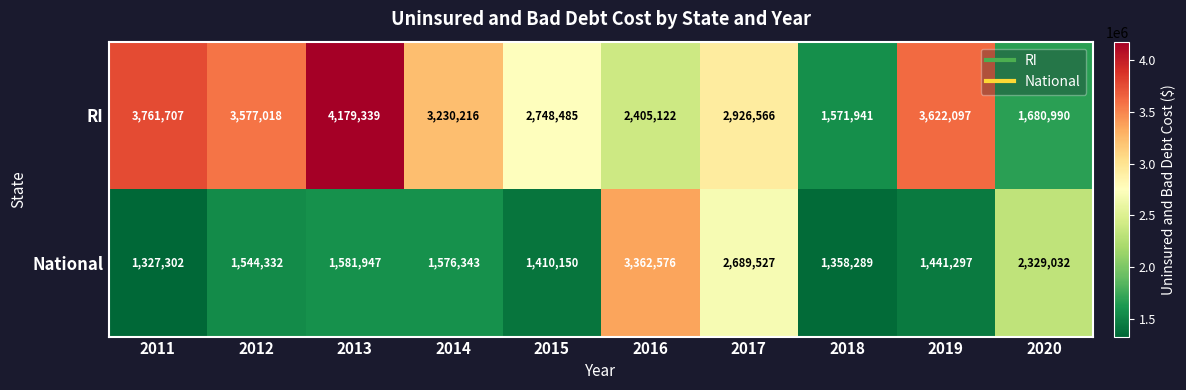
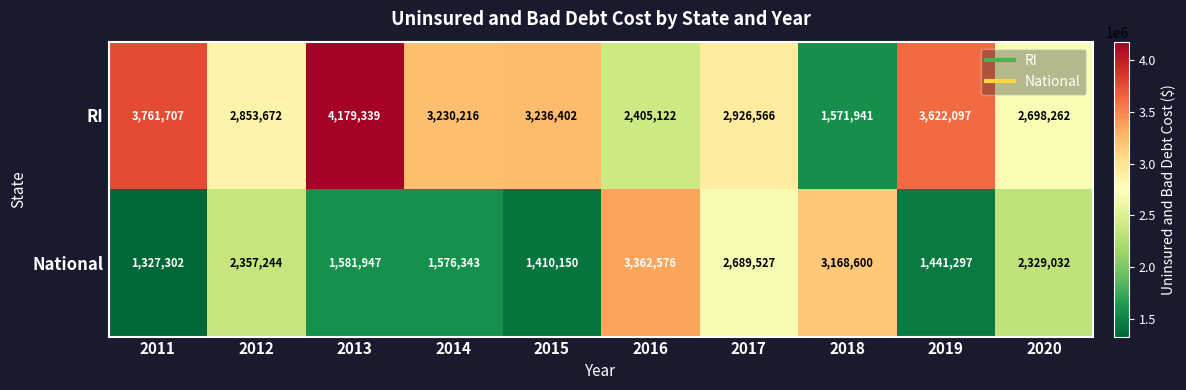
RI, 2012: 3,577,018 -> 2,853,672
RI, 2015: 2,748,485 -> 3,236,402
RI, 2020: 1,680,990 -> 2,698,262
National, 2012: 1,544,332 -> 2,357,244
National, 2018: 1,358,289 -> 3,168,600
